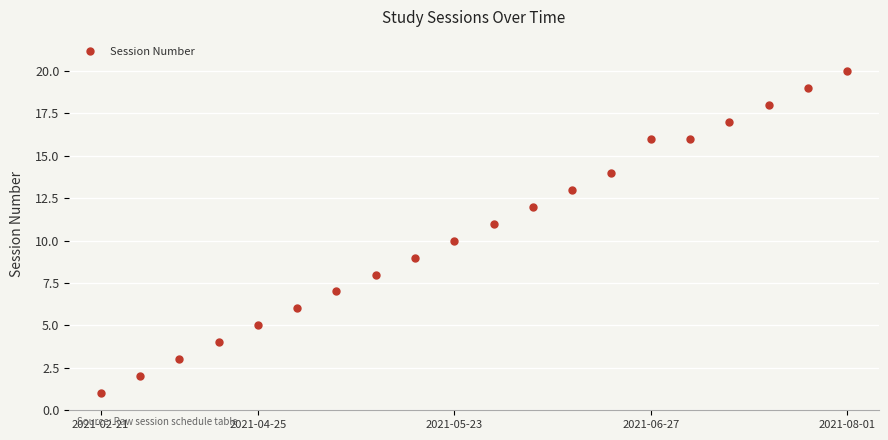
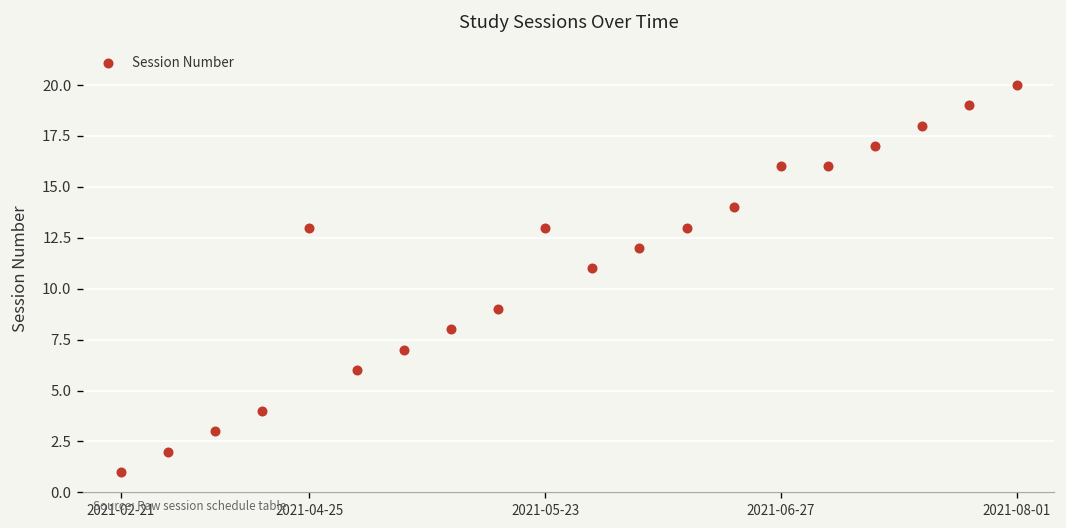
2021-04-25: 5 -> 13
2021-05-23: 10 -> 13
